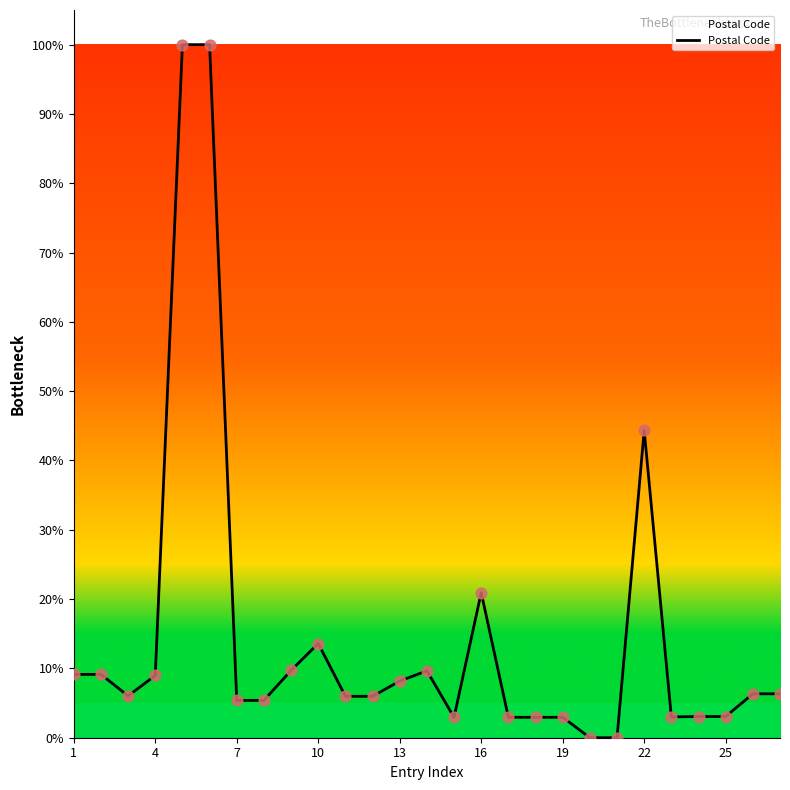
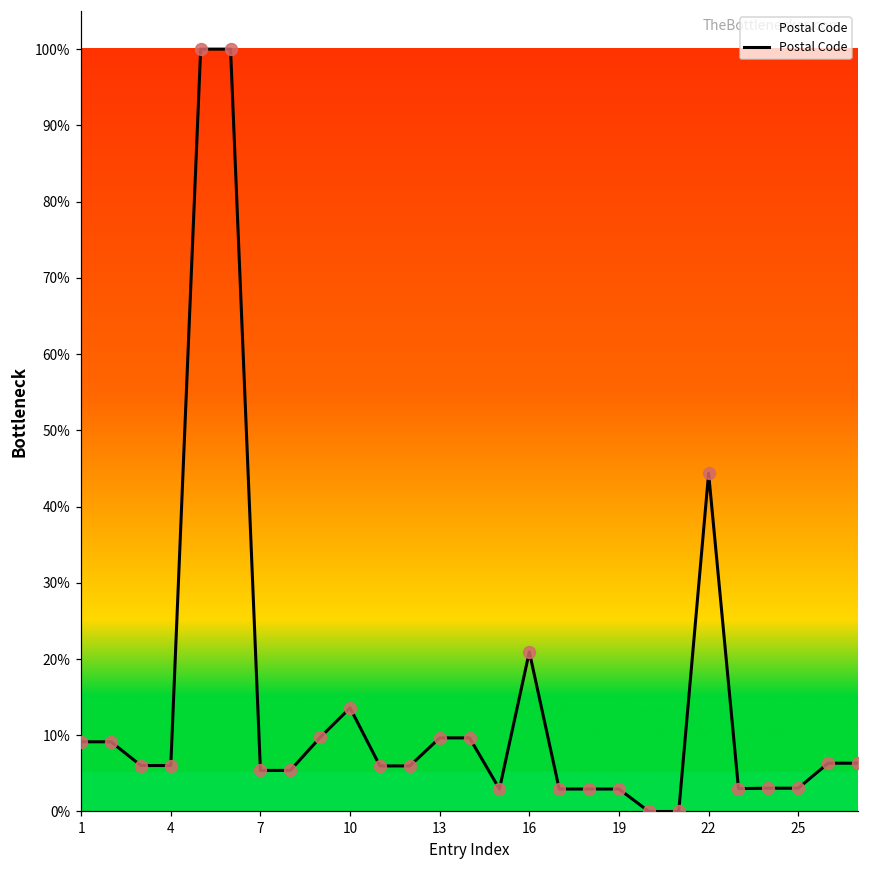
4: 9% -> 6%
13: 8% -> 10%
